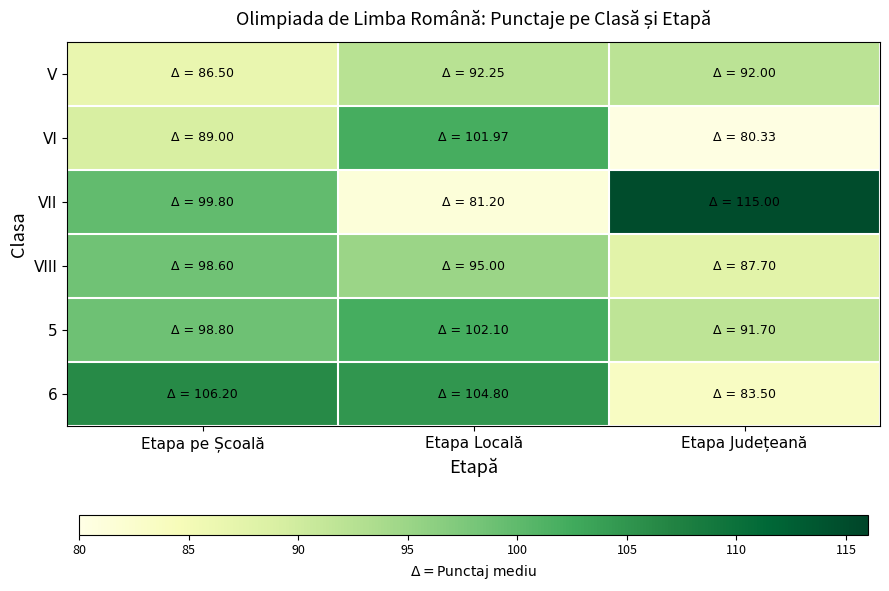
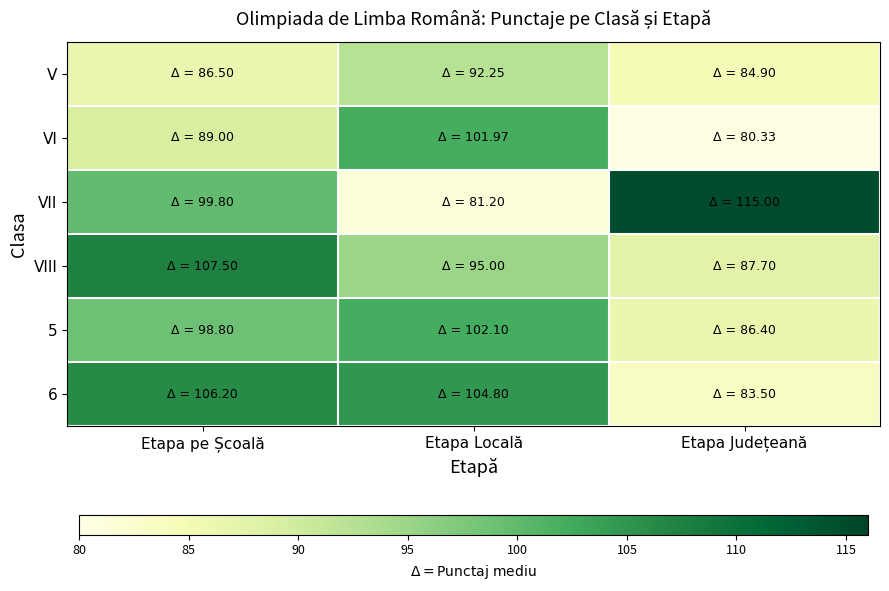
V, Etapa Județeană: 92.00 -> 84.90
VIII, Etapa pe Școală: 98.60 -> 107.50
5, Etapa Județeană: 91.70 -> 86.40
